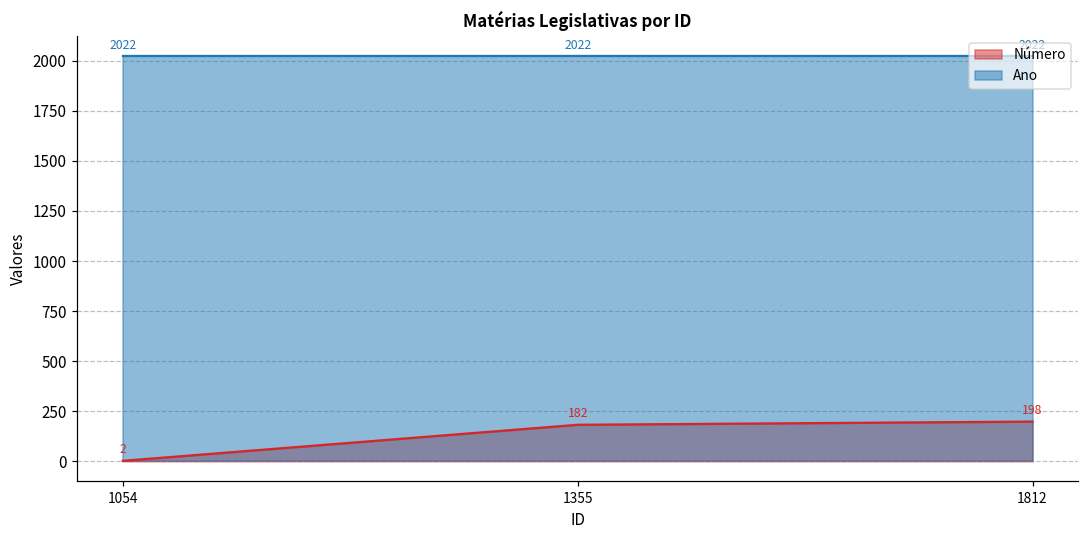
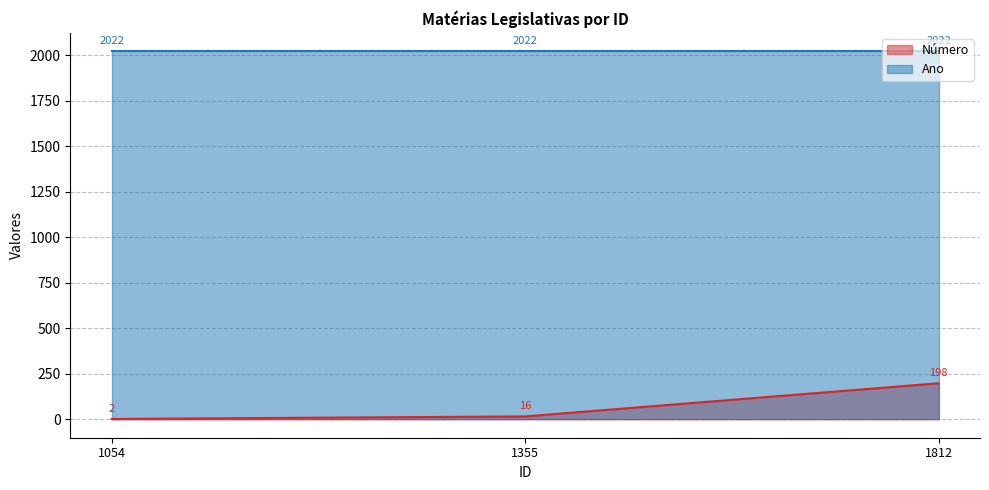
Número, 1355: 182 -> 16
